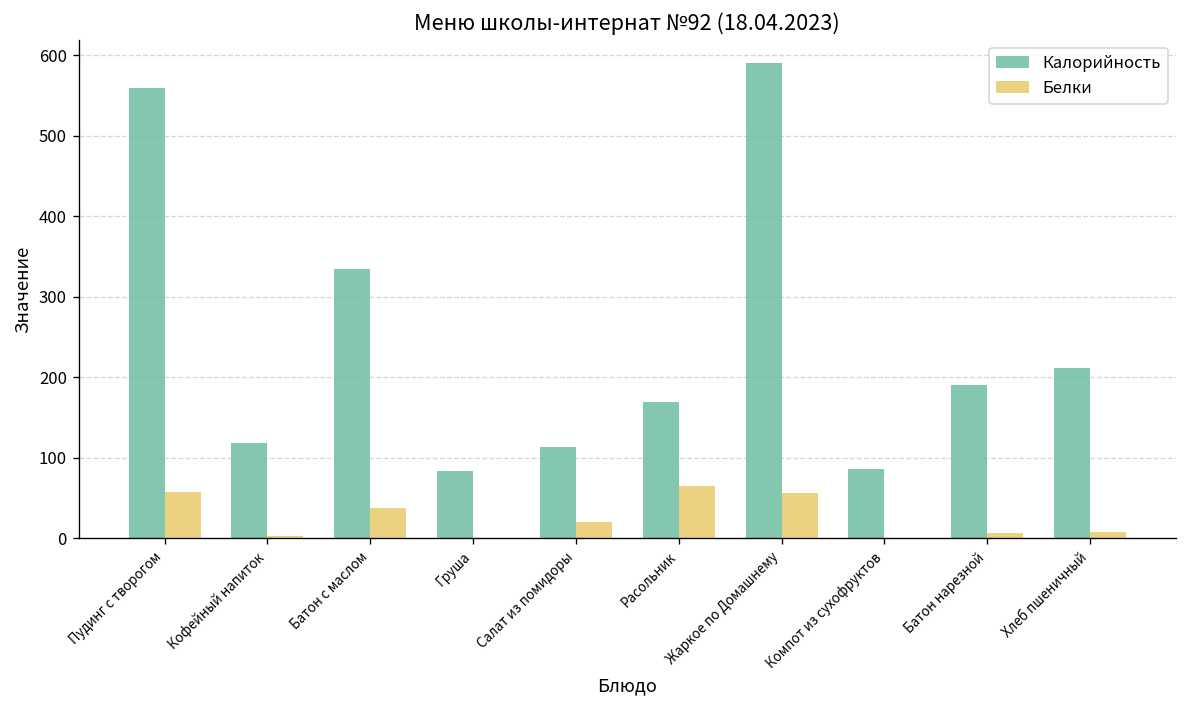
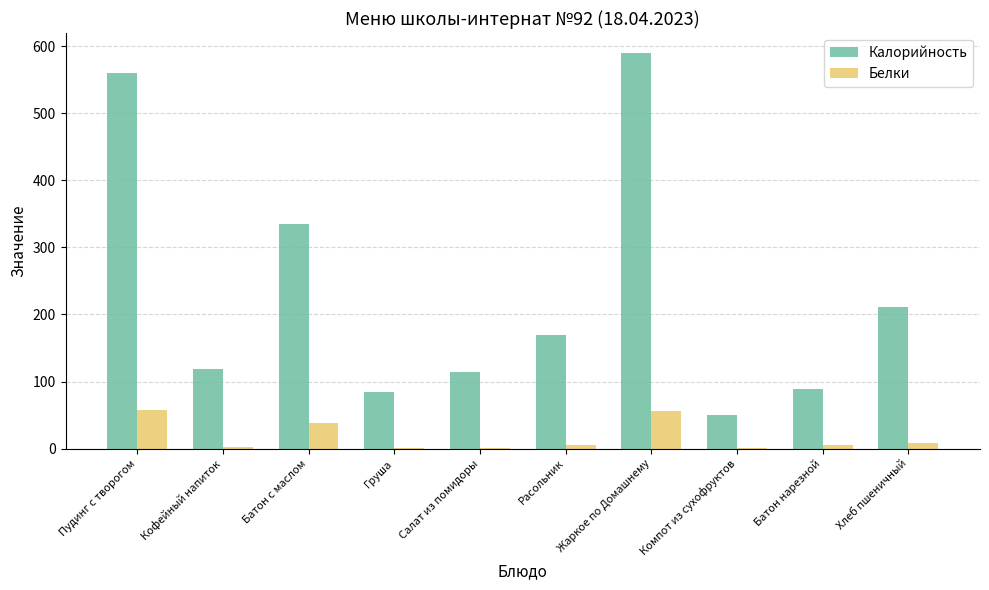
Белки, Салат из помидоры: 20 -> 0
Белки, Расольник: 70 -> 0
Калорийность, Компот из сухофруктов: 90 -> 50
Калорийность, Батон нарезной: 190 -> 90
